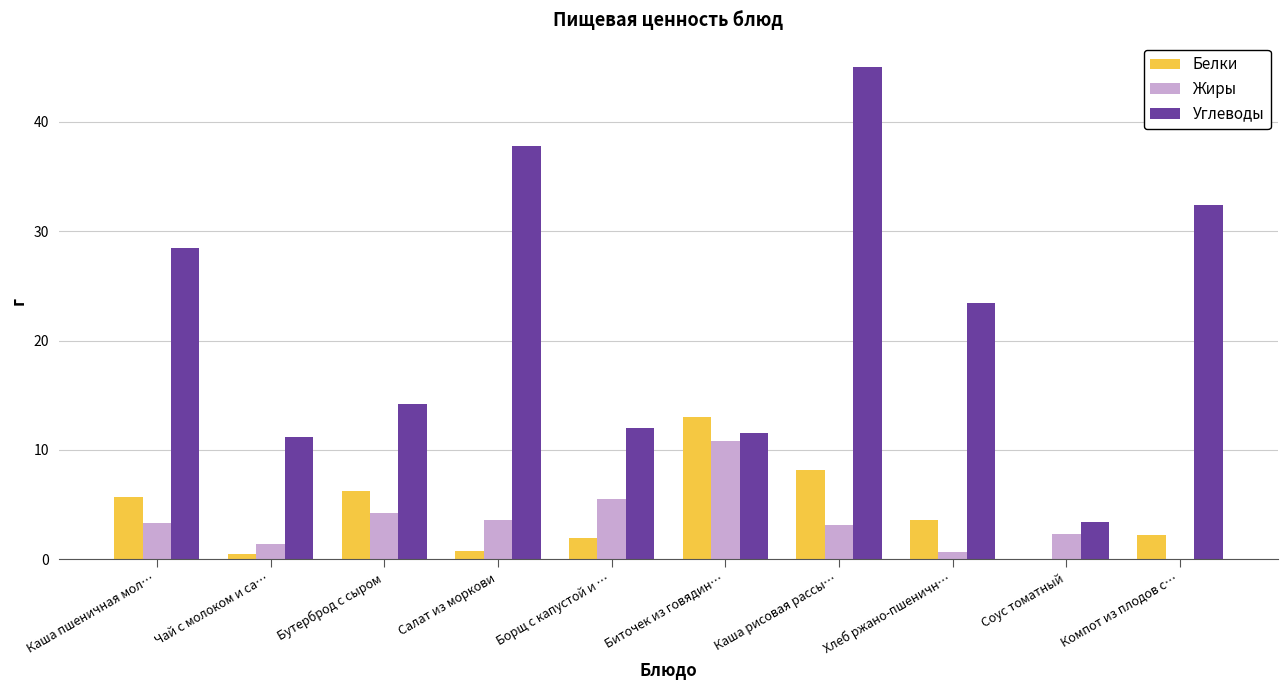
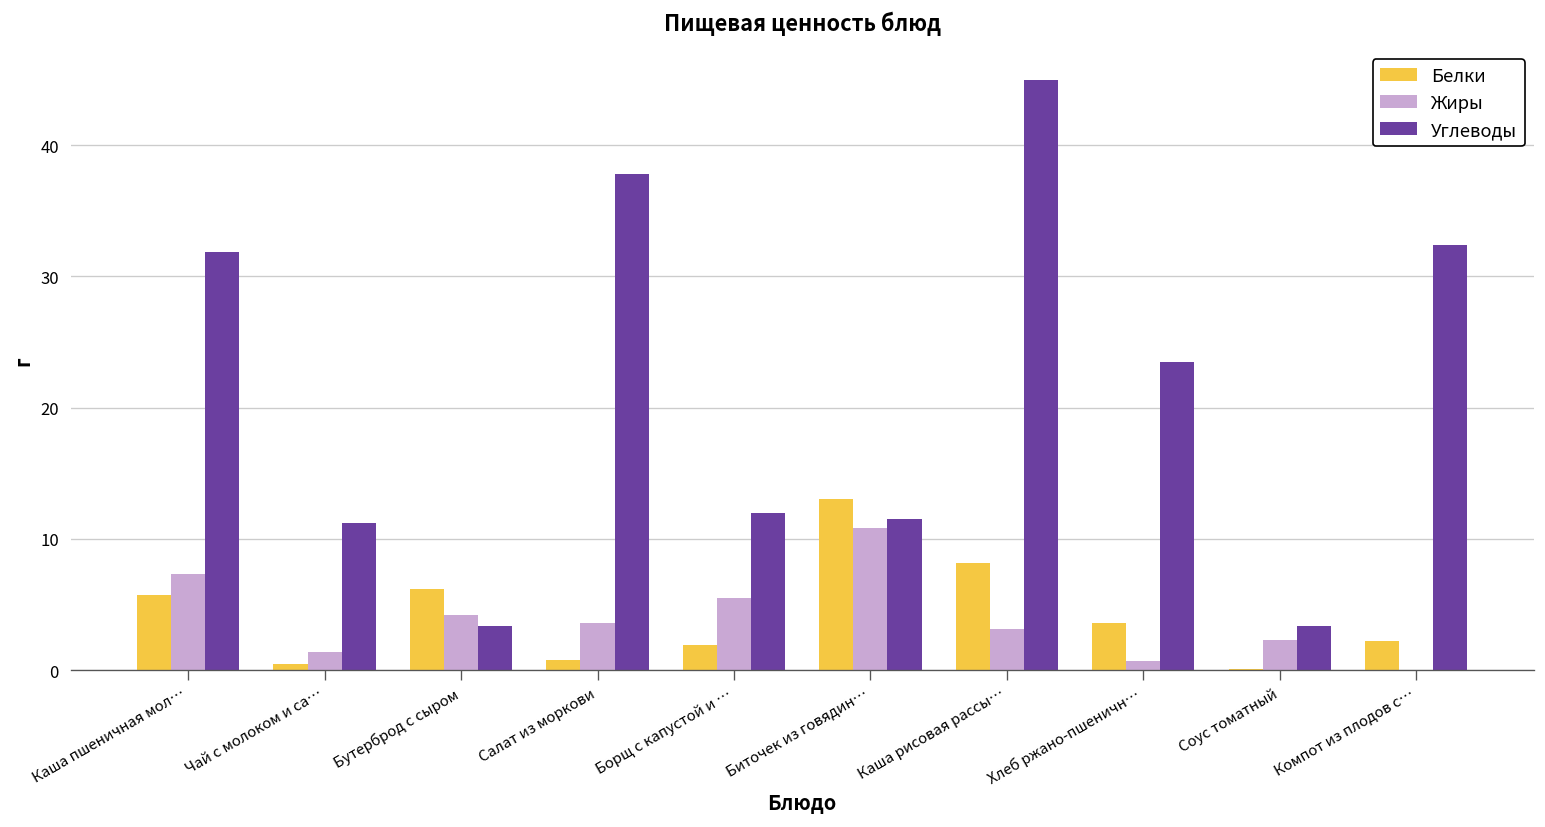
Жиры, Каша пшеничная мол…: 3.3 -> 7.3
Углеводы, Каша пшеничная мол…: 28.5 -> 31.9
Углеводы, Бутерброд с сыром: 14.2 -> 3.4
